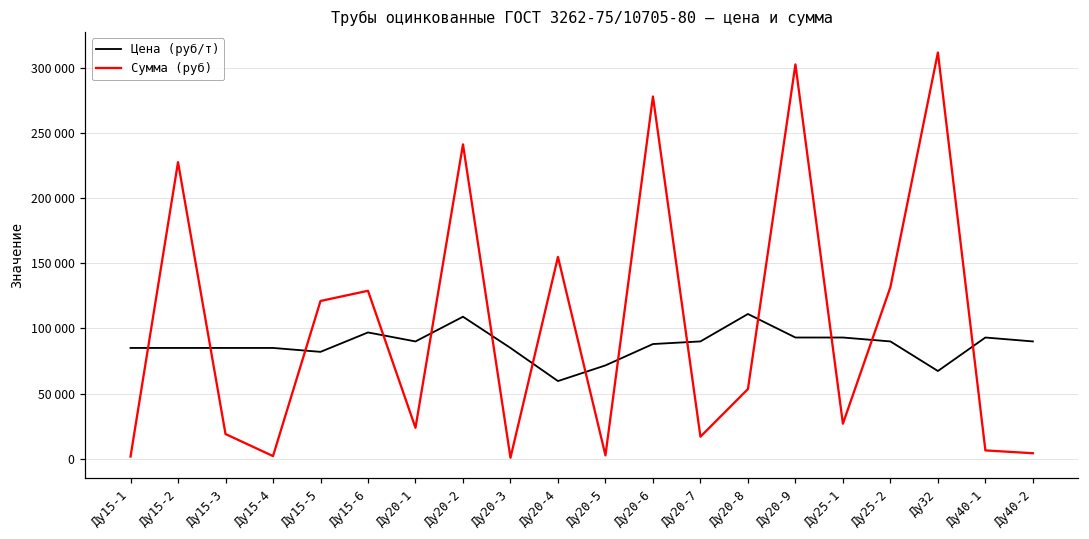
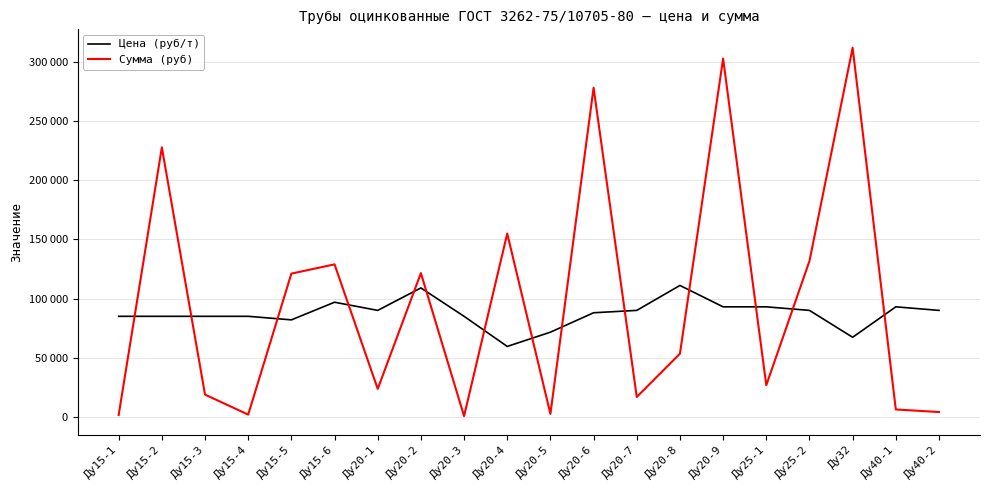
Сумма (руб), Ду20-2: 241000 -> 121000
